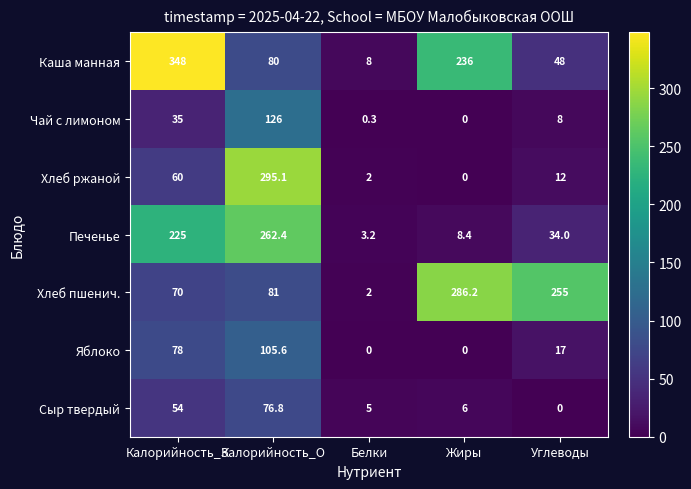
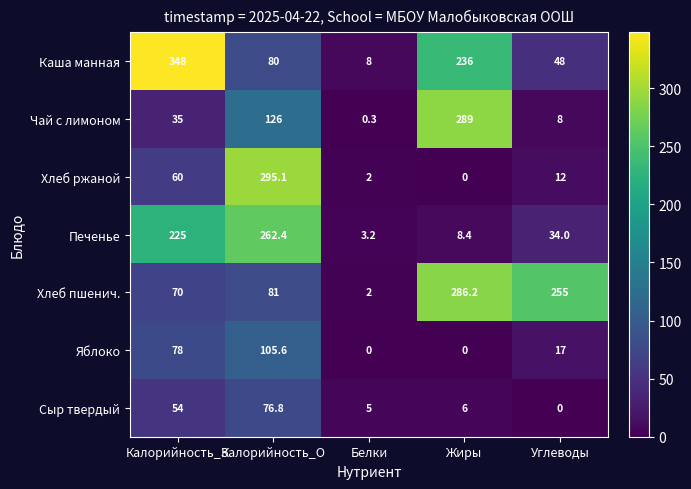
Чай с лимоном, Жиры: 0 -> 289
